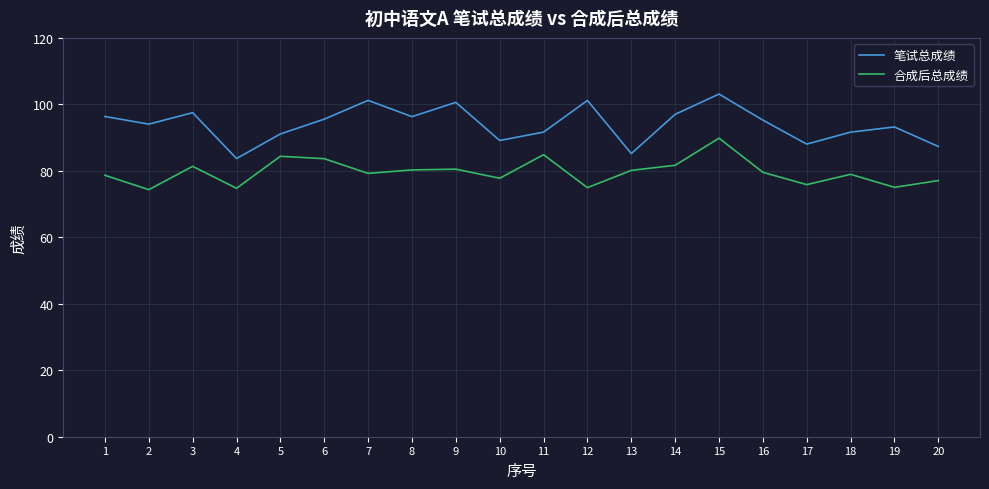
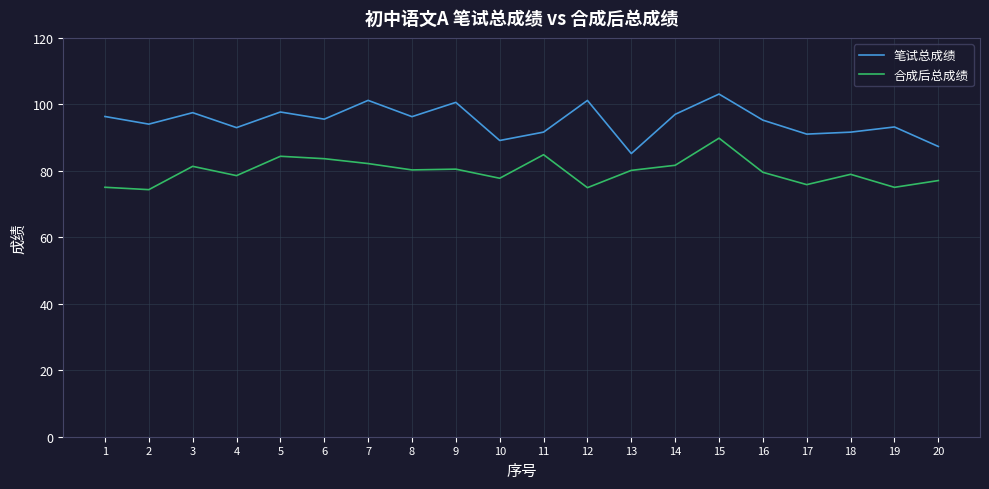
合成后总成绩, 1: 79 -> 75
笔试总成绩, 4: 84 -> 93
合成后总成绩, 4: 75 -> 79
笔试总成绩, 5: 91 -> 98
合成后总成绩, 7: 79 -> 82
笔试总成绩, 17: 88 -> 91
